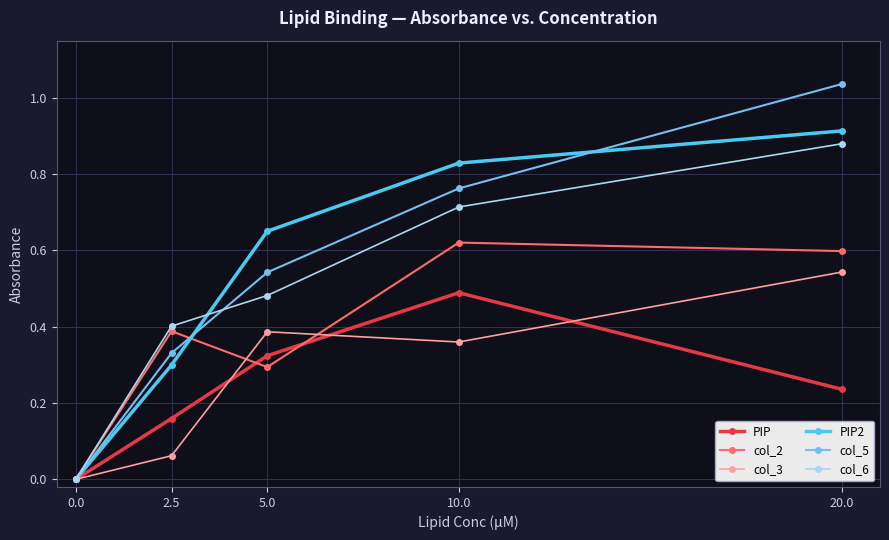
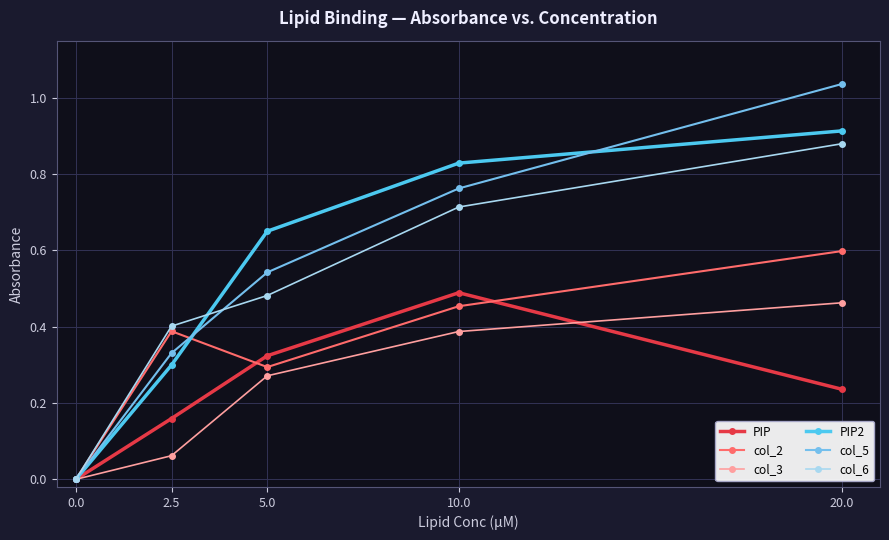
col_3, 5.0: 0.39 -> 0.27
col_2, 10.0: 0.62 -> 0.45
col_3, 10.0: 0.36 -> 0.39
col_3, 20.0: 0.54 -> 0.46
